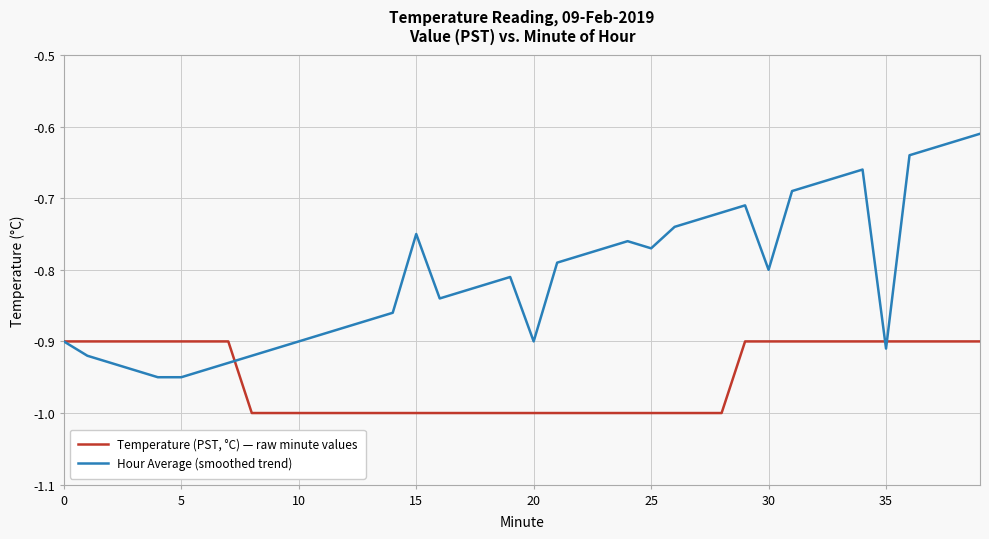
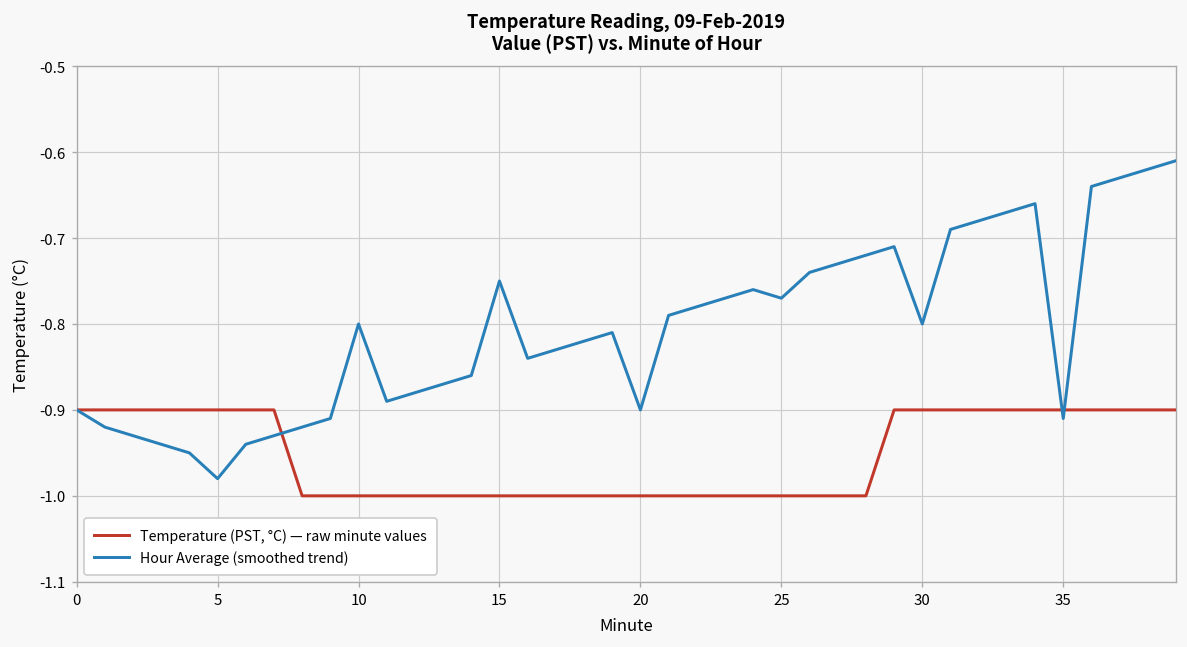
Hour Average (smoothed trend), 5: -0.95 -> -0.98
Hour Average (smoothed trend), 10: -0.9 -> -0.8
